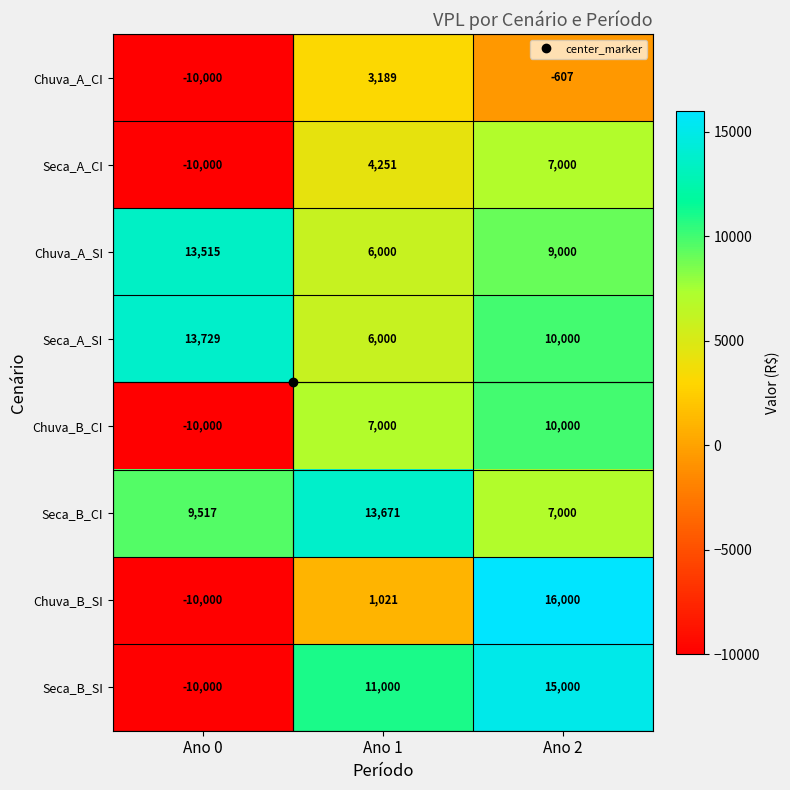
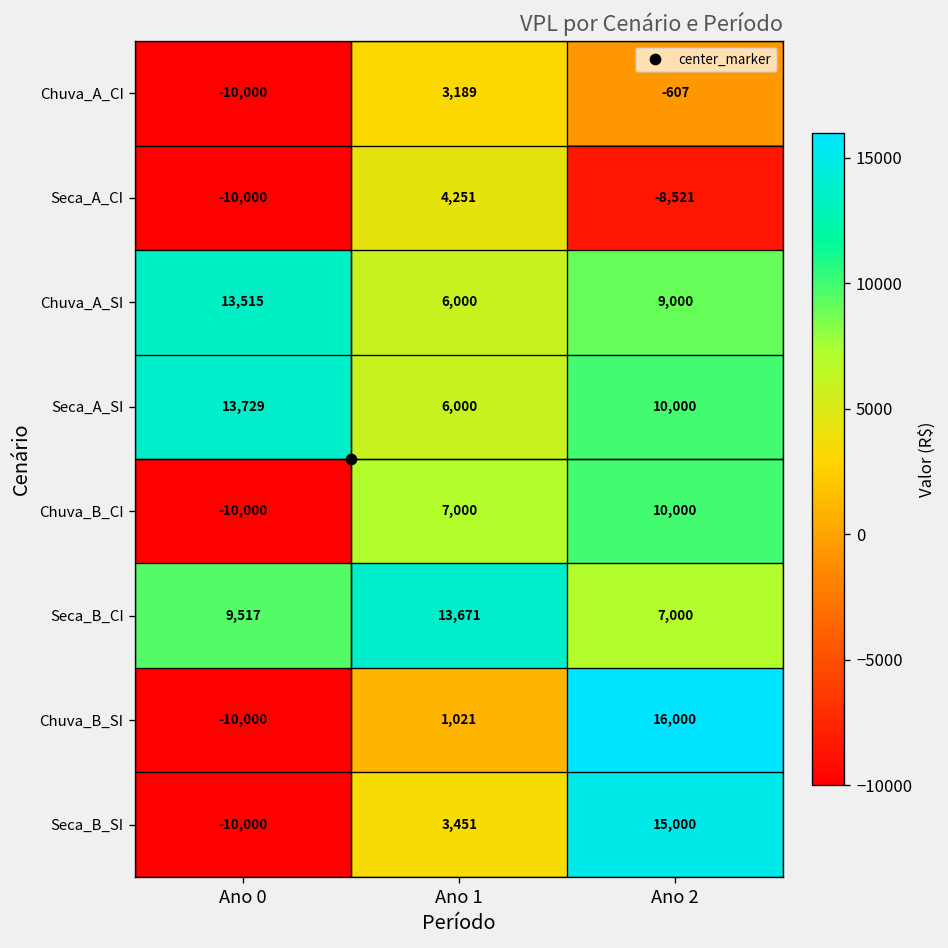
Seca_A_CI, Ano 2: 7,000 -> -8,521
Seca_B_SI, Ano 1: 11,000 -> 3,451
